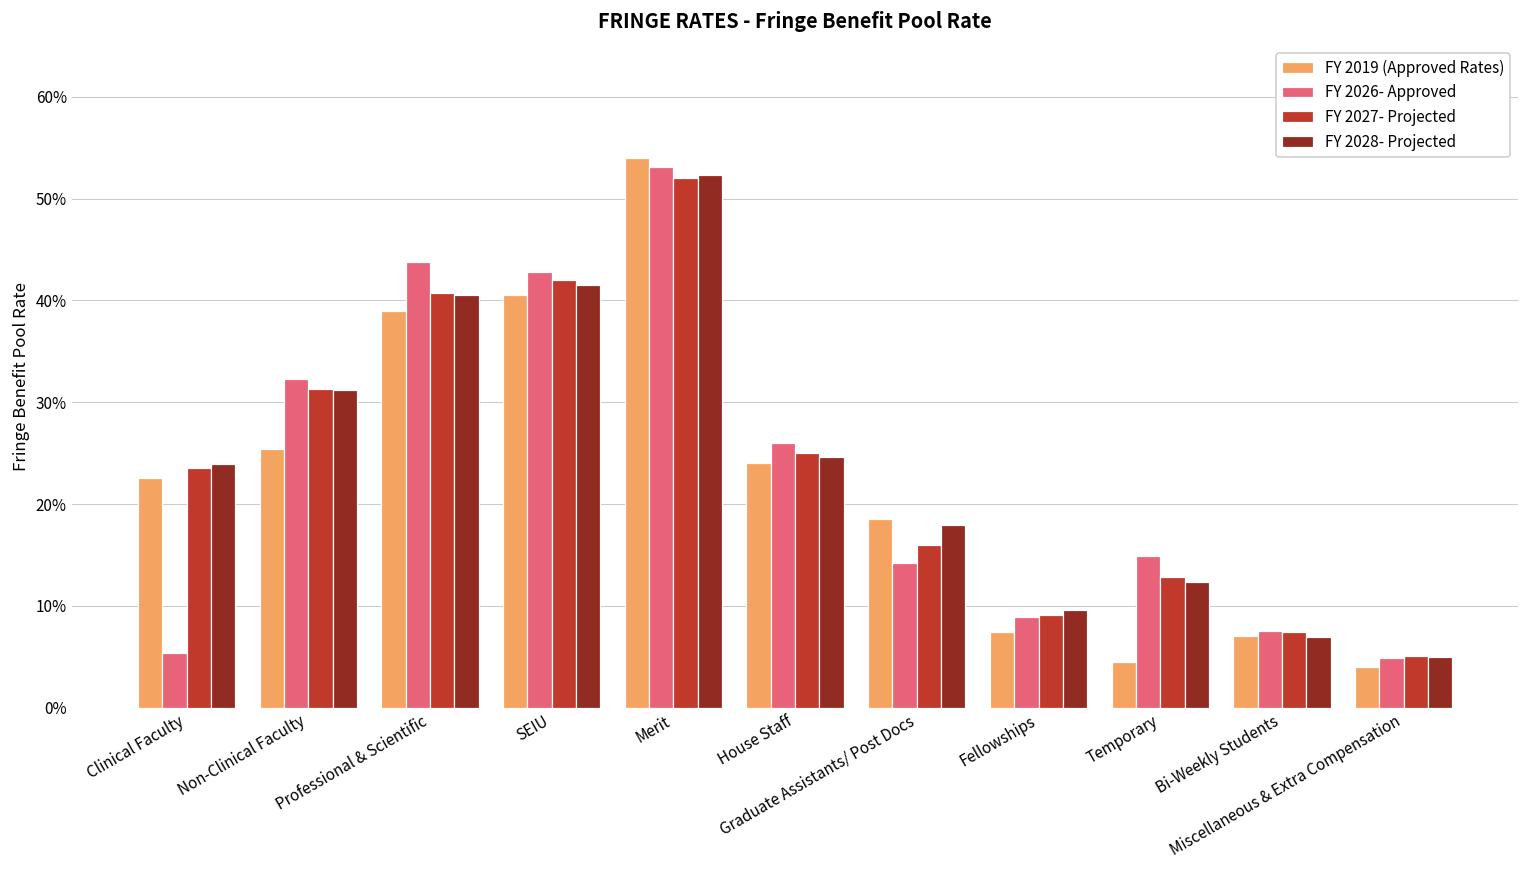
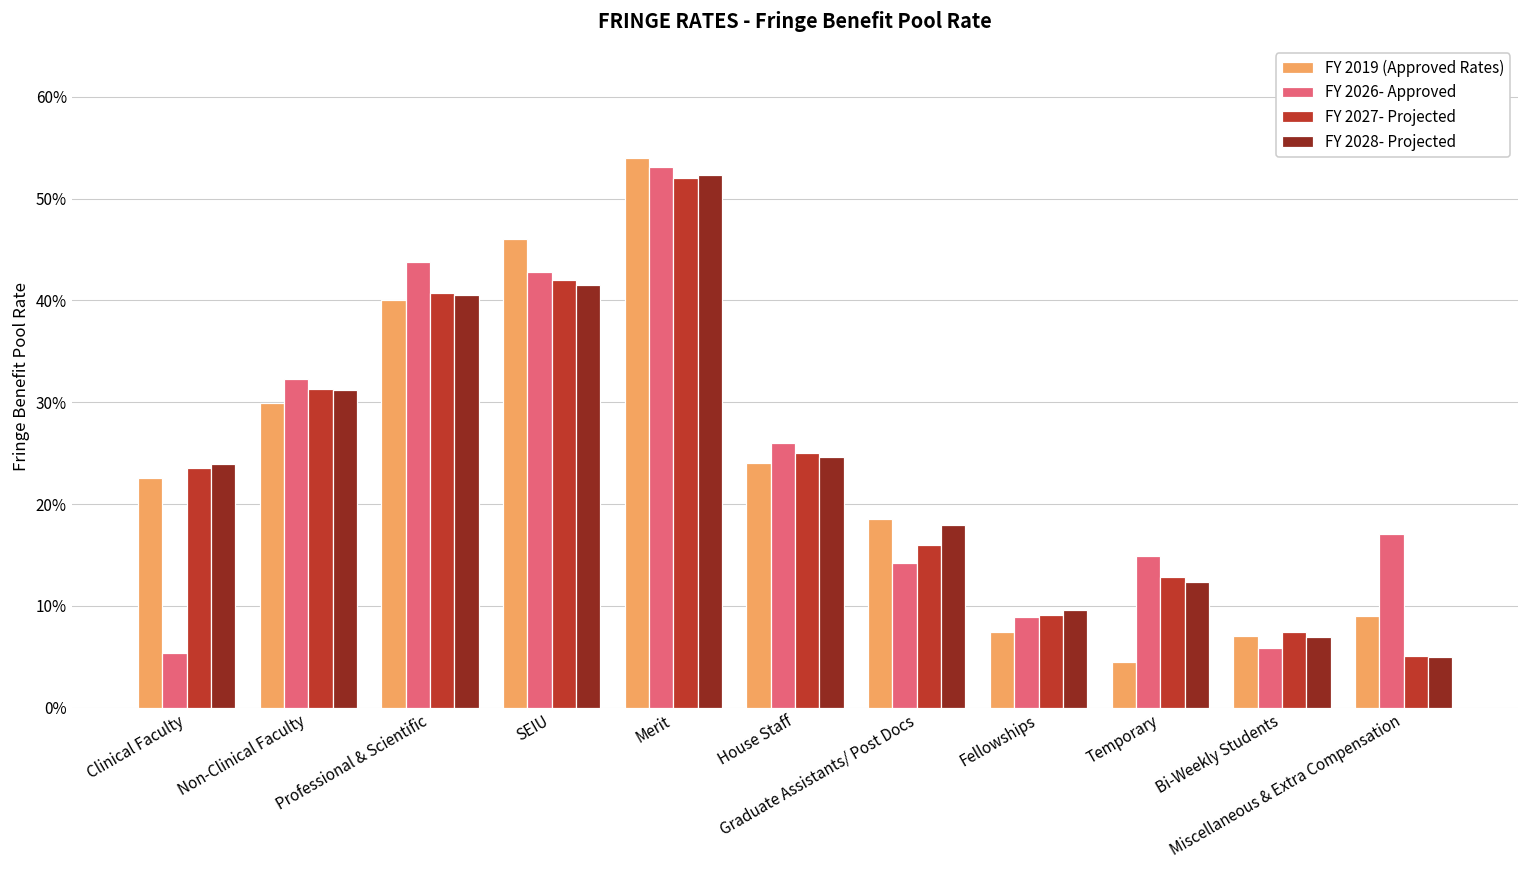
FY 2019 (Approved Rates), Non-Clinical Faculty: 25% -> 30%
FY 2019 (Approved Rates), Professional & Scientific: 39% -> 40%
FY 2019 (Approved Rates), SEIU: 41% -> 46%
FY 2026- Approved, Bi-Weekly Students: 8% -> 6%
FY 2019 (Approved Rates), Miscellaneous & Extra Compensation: 4% -> 9%
FY 2026- Approved, Miscellaneous & Extra Compensation: 5% -> 17%
